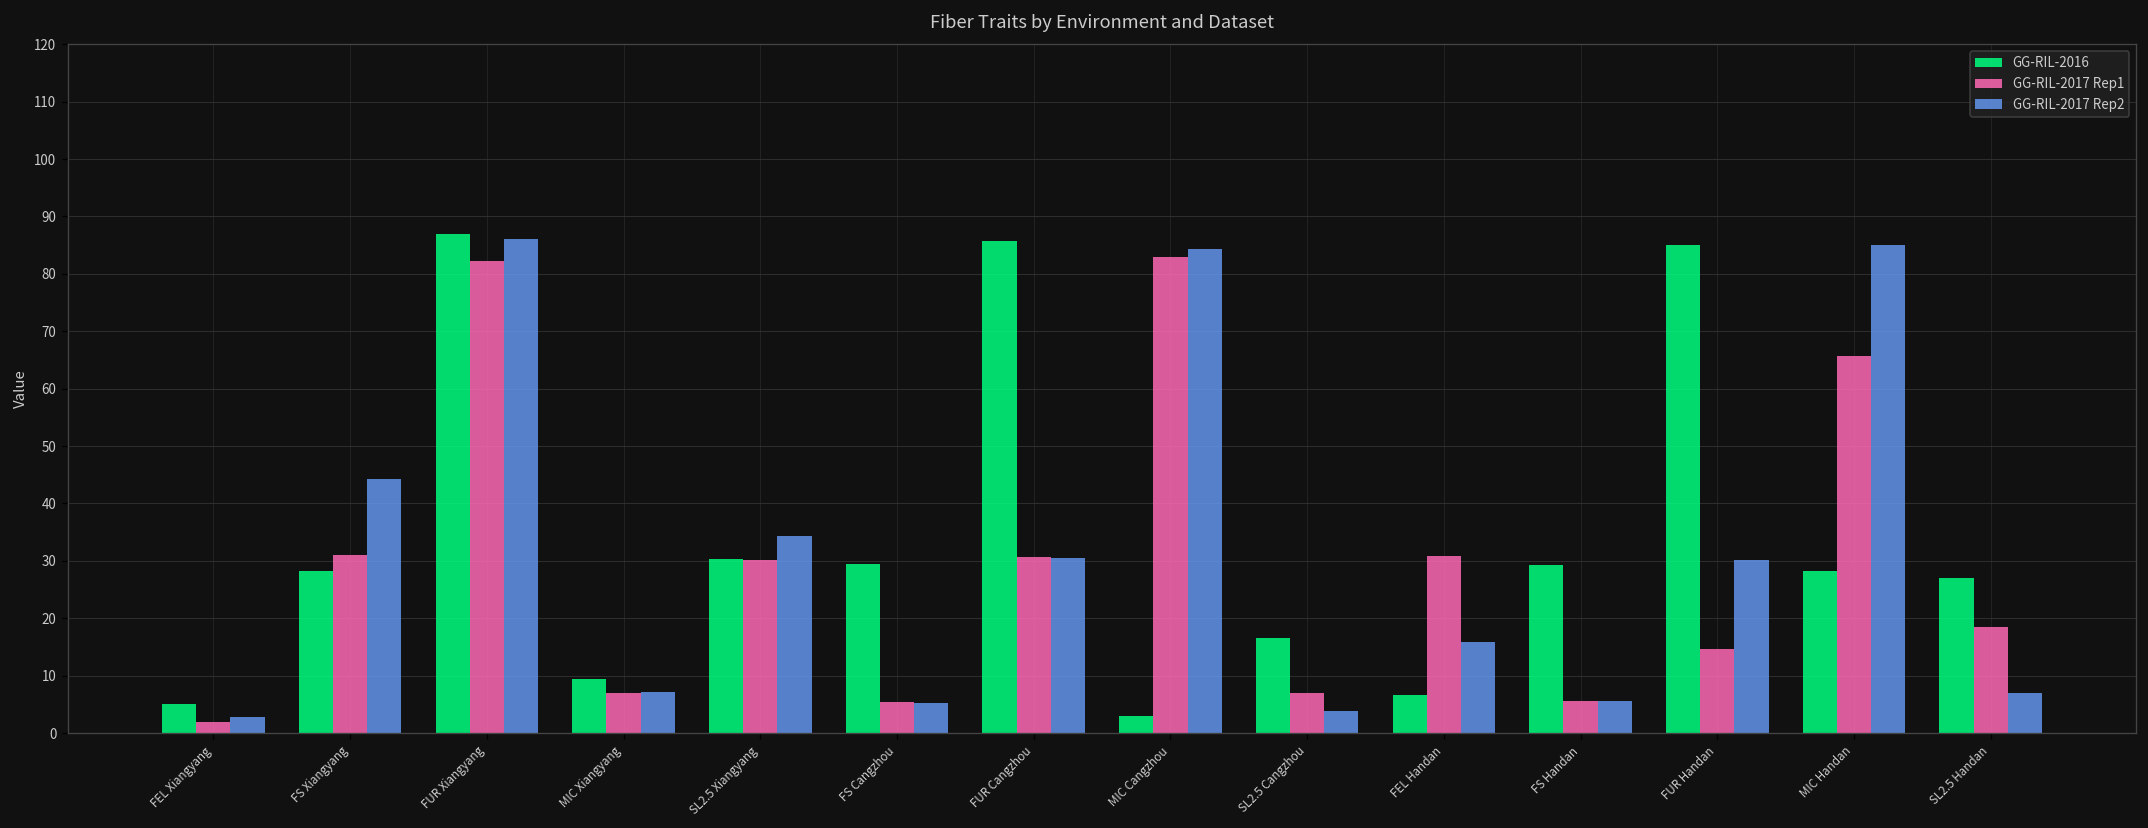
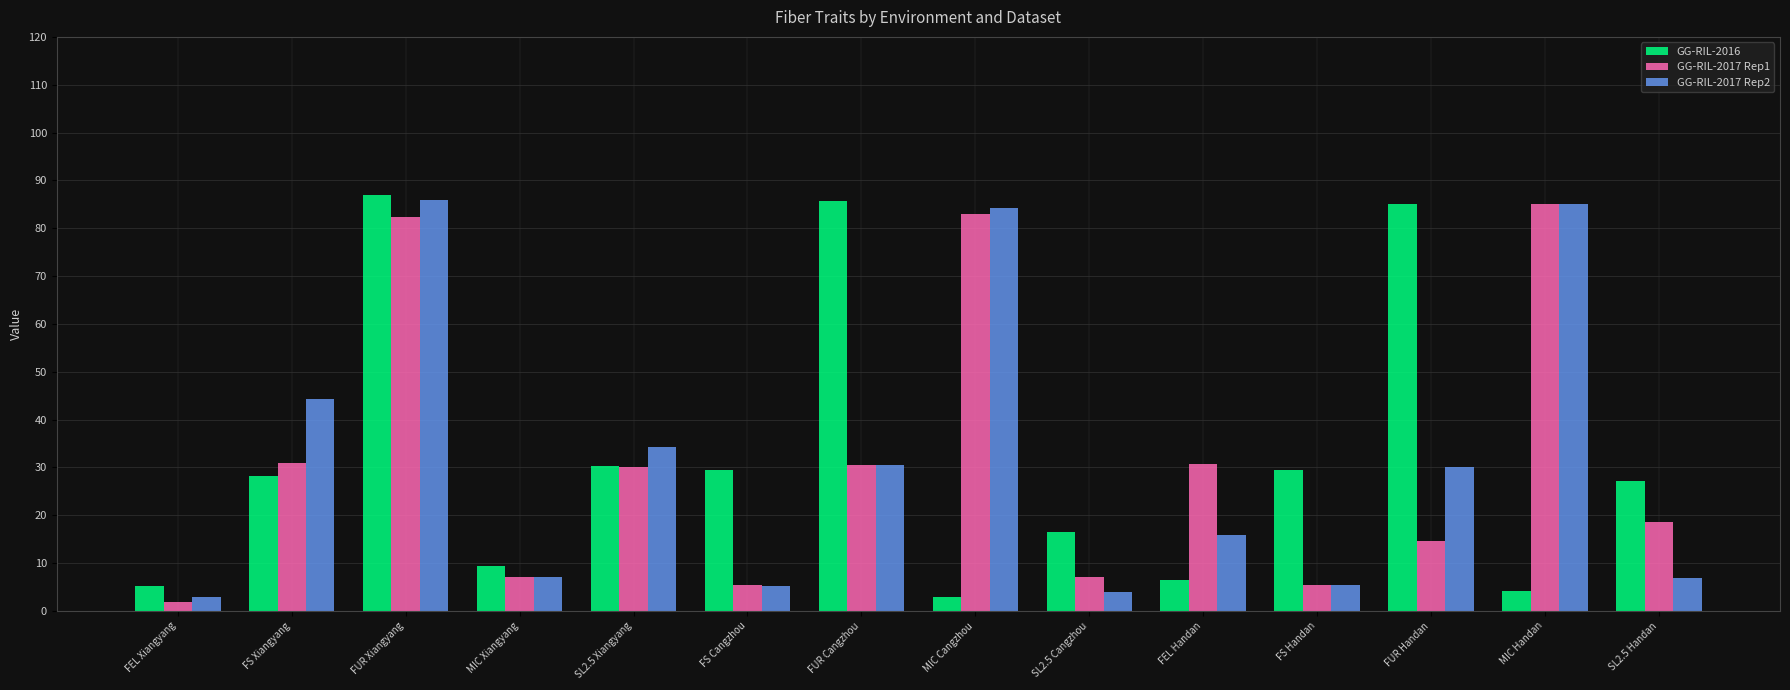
GG-RIL-2016, MIC Handan: 28 -> 4
GG-RIL-2017 Rep1, MIC Handan: 66 -> 85
